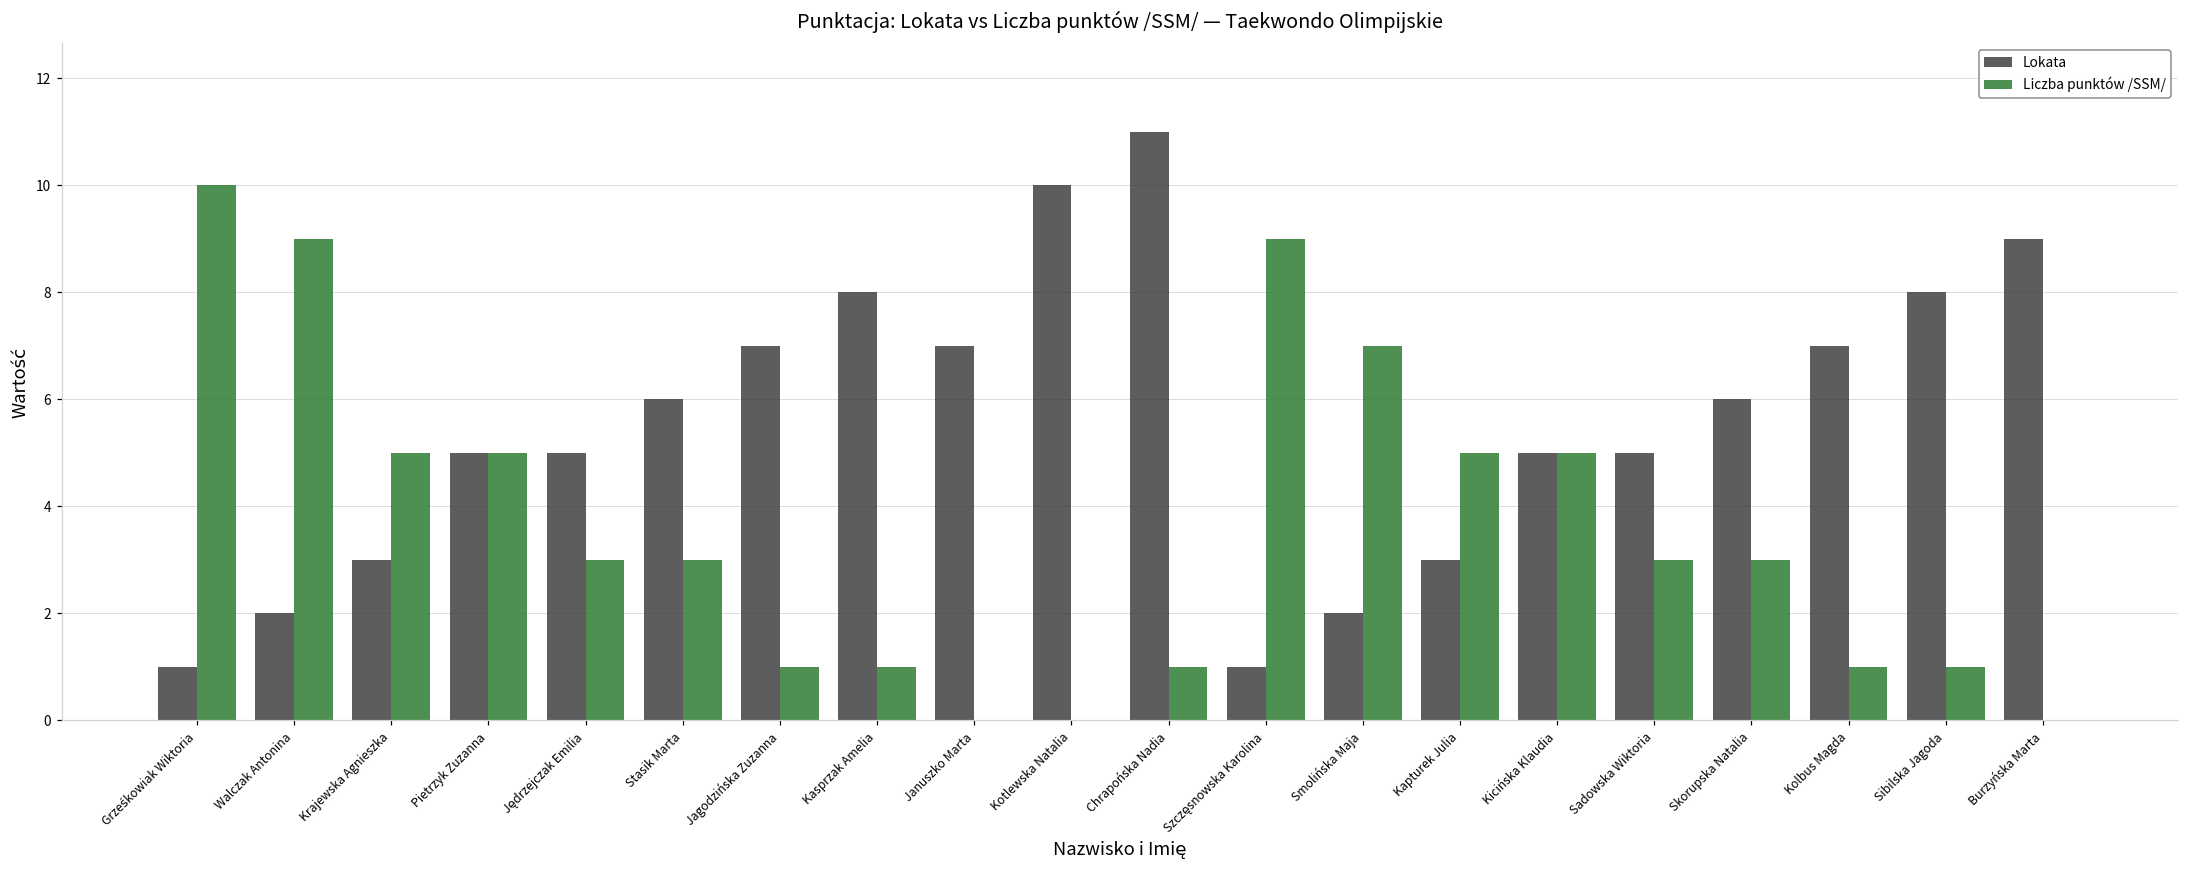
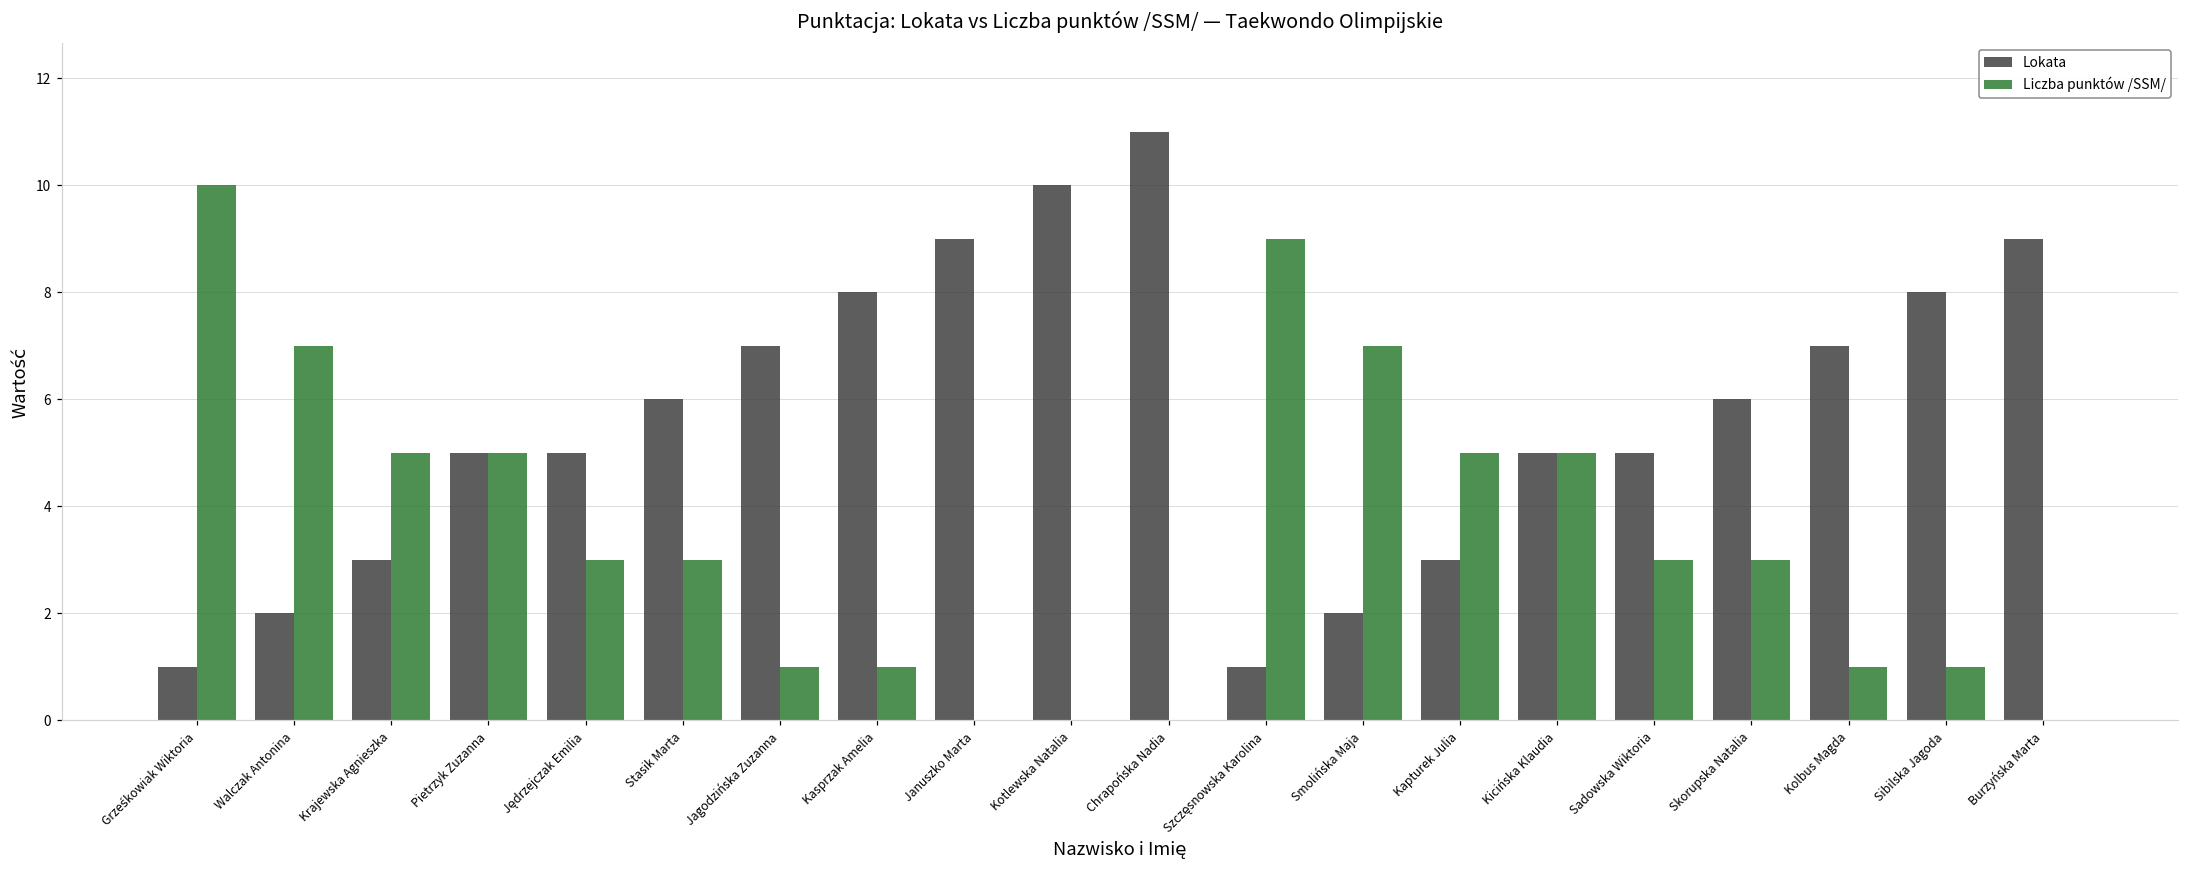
Liczba punktów /SSM/, Walczak Antonina: 9 -> 7
Lokata, Januszko Marta: 7 -> 9
Liczba punktów /SSM/, Chrapońska Nadia: 1 -> 0
